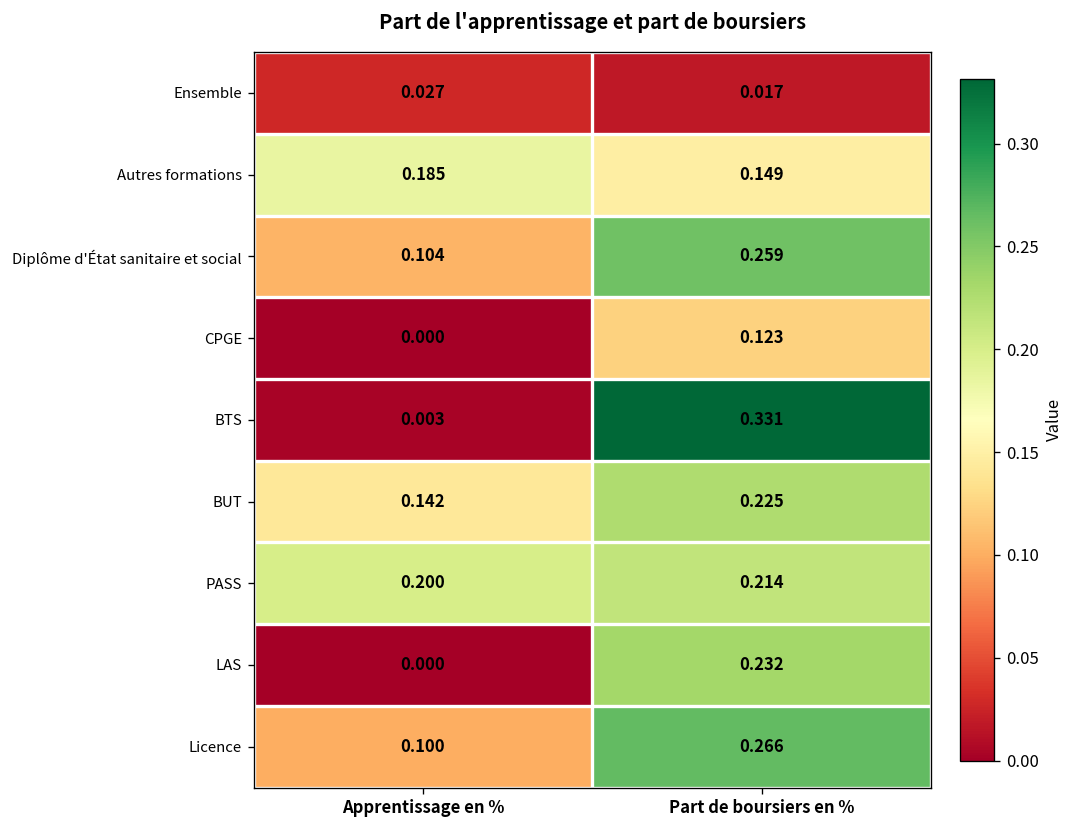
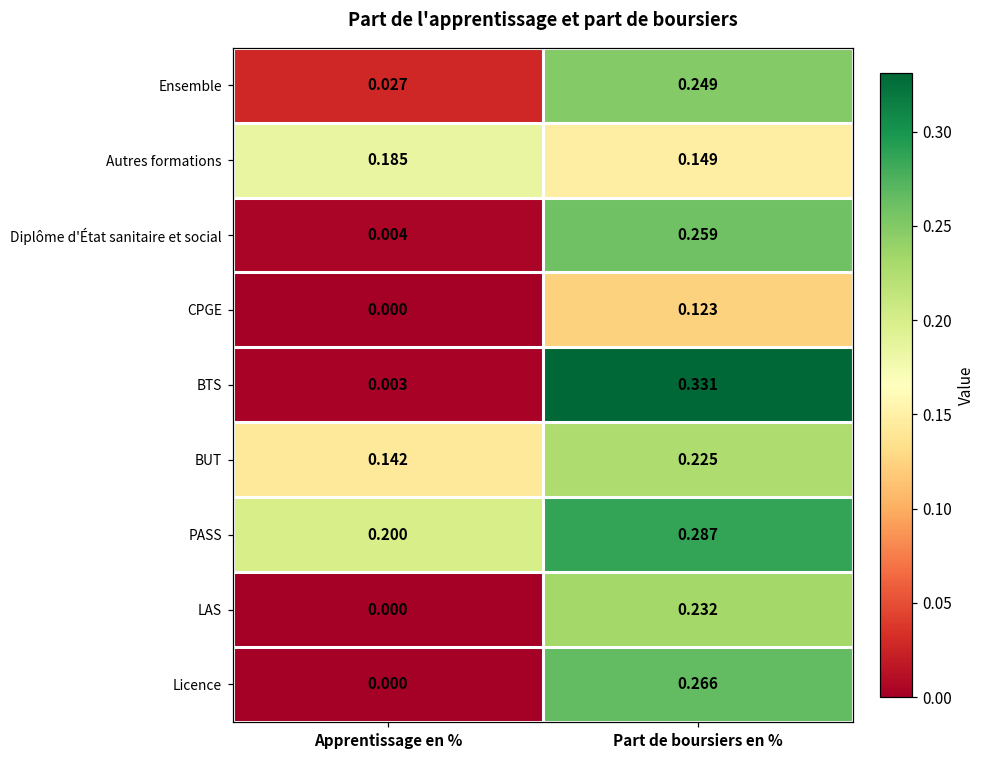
Ensemble, Part de boursiers en %: 0.017 -> 0.249
Diplôme d'État sanitaire et social, Apprentissage en %: 0.104 -> 0.004
PASS, Part de boursiers en %: 0.214 -> 0.287
Licence, Apprentissage en %: 0.100 -> 0.000
